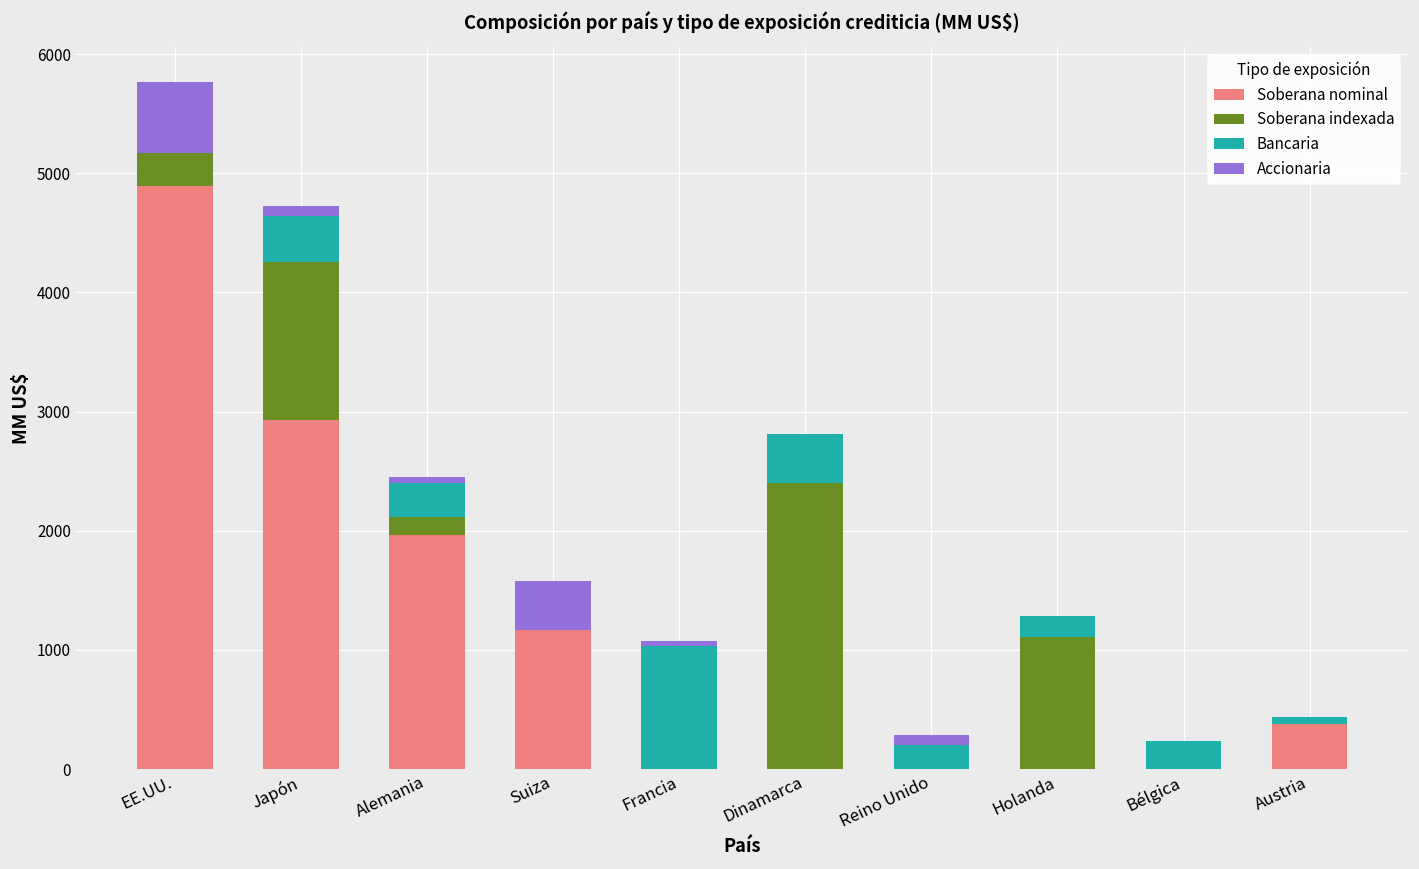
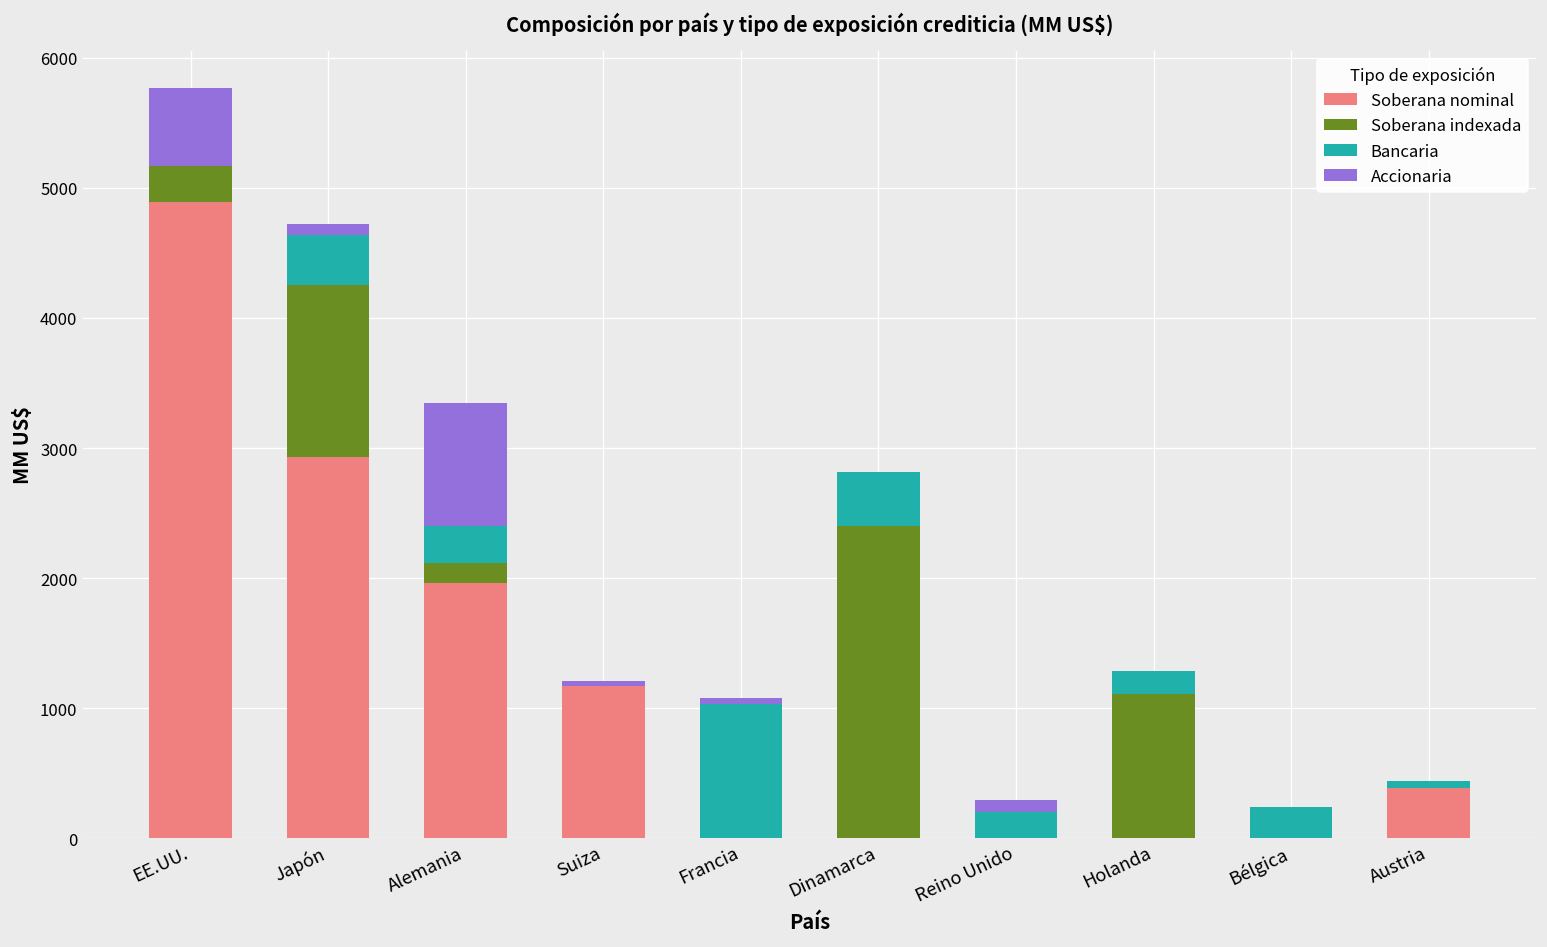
Accionaria, Alemania: 50 -> 940
Accionaria, Suiza: 410 -> 40
